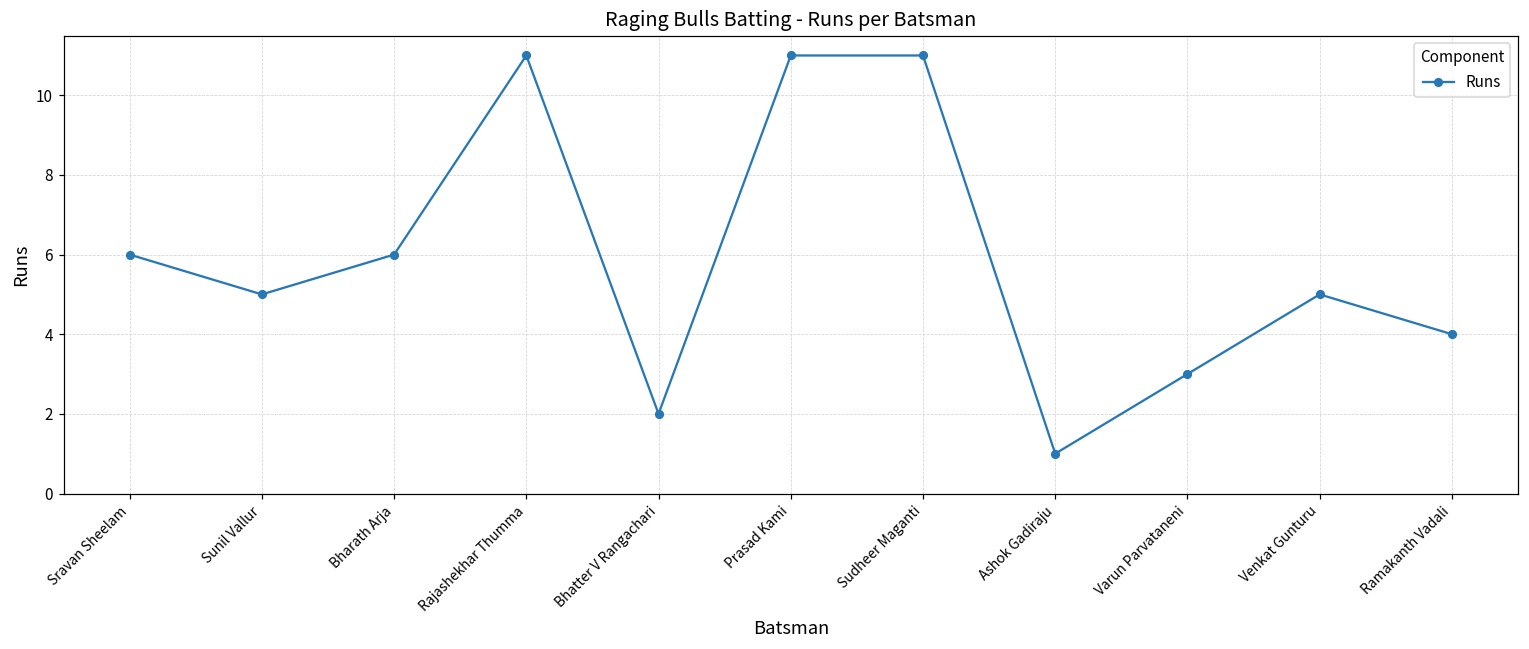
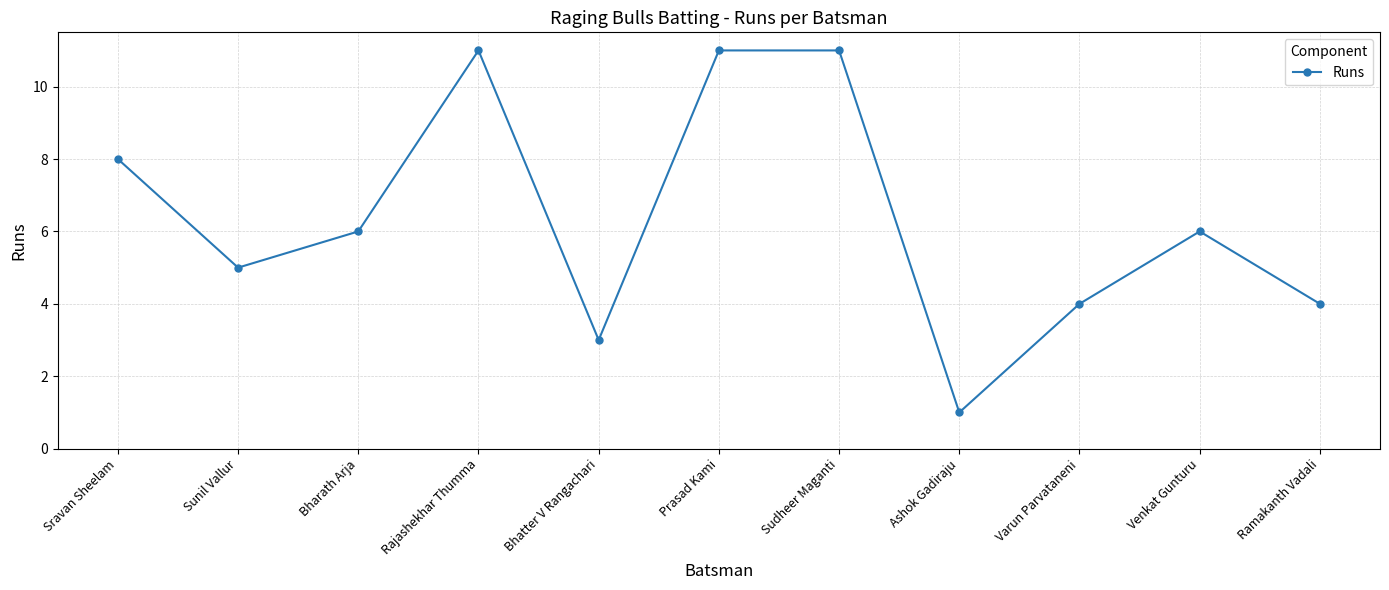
Sravan Sheelam: 6 -> 8
Bhatter V Rangachari: 2 -> 3
Varun Parvataneni: 3 -> 4
Venkat Gunturu: 5 -> 6
